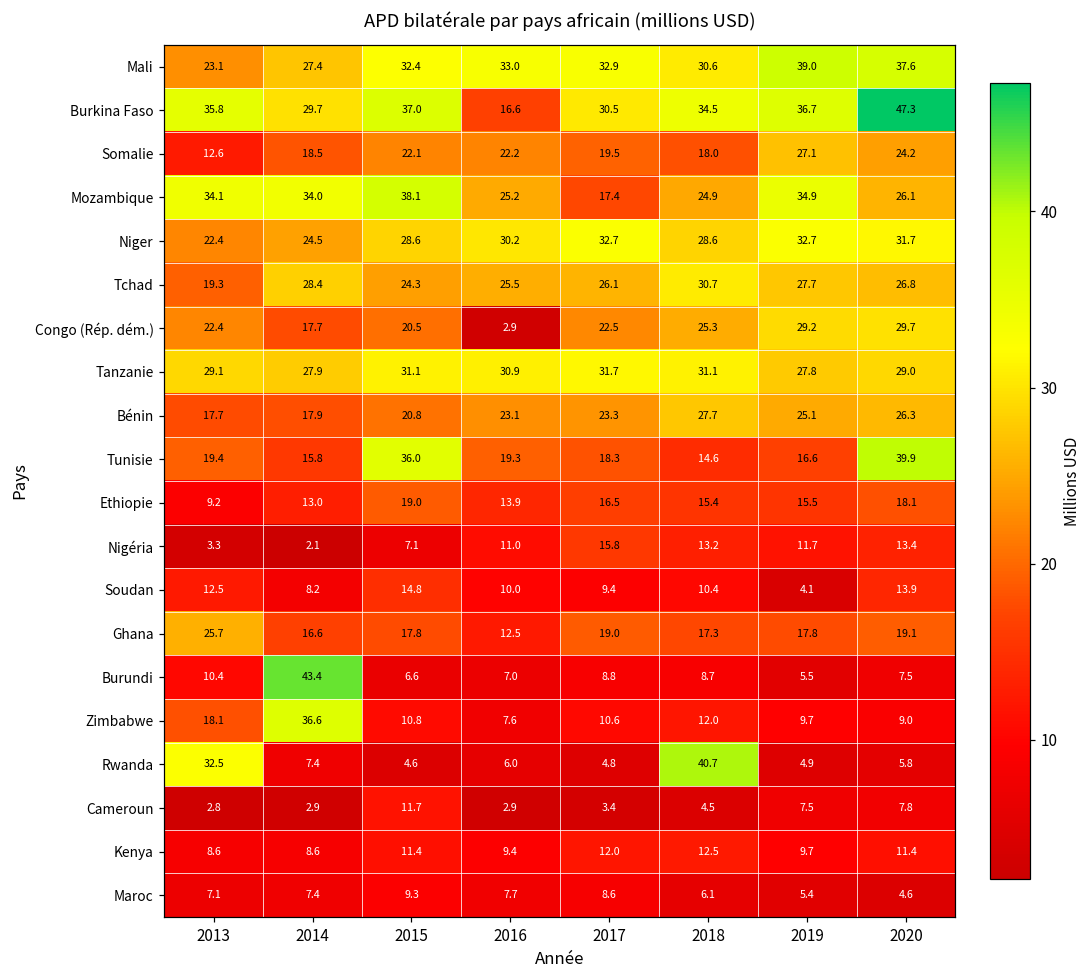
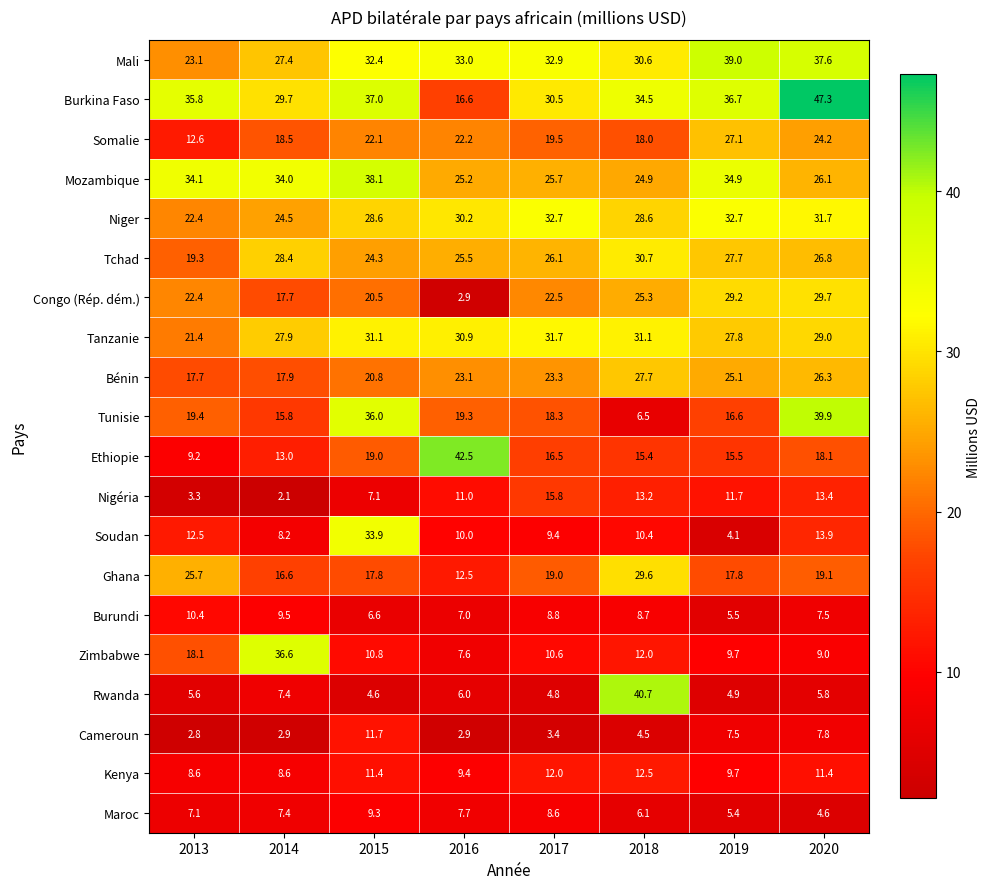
Mozambique, 2017: 17.4 -> 25.7
Tanzanie, 2013: 29.1 -> 21.4
Tunisie, 2018: 14.6 -> 6.5
Ethiopie, 2016: 13.9 -> 42.5
Soudan, 2015: 14.8 -> 33.9
Ghana, 2018: 17.3 -> 29.6
Burundi, 2014: 43.4 -> 9.5
Rwanda, 2013: 32.5 -> 5.6
